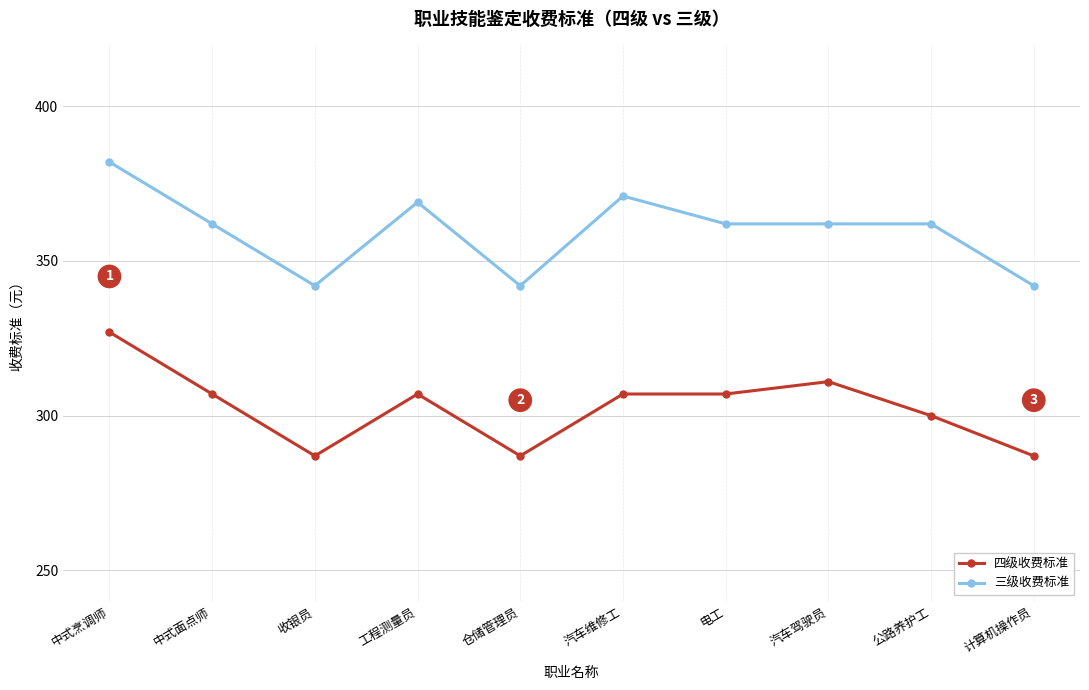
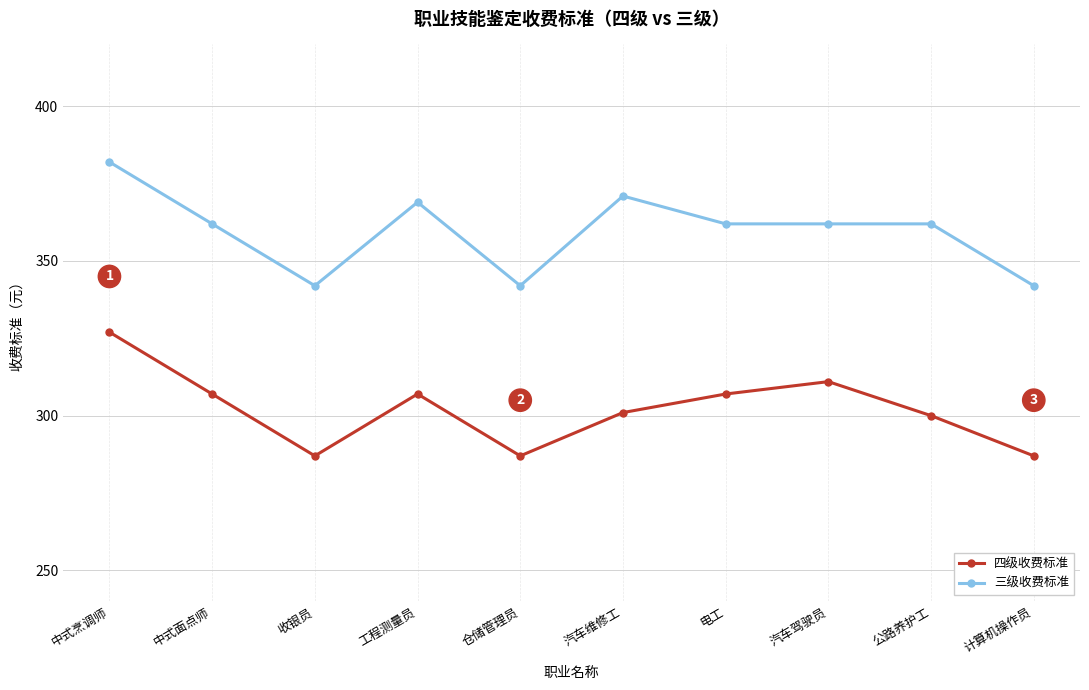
四级收费标准, 汽车维修工: 307 -> 301
